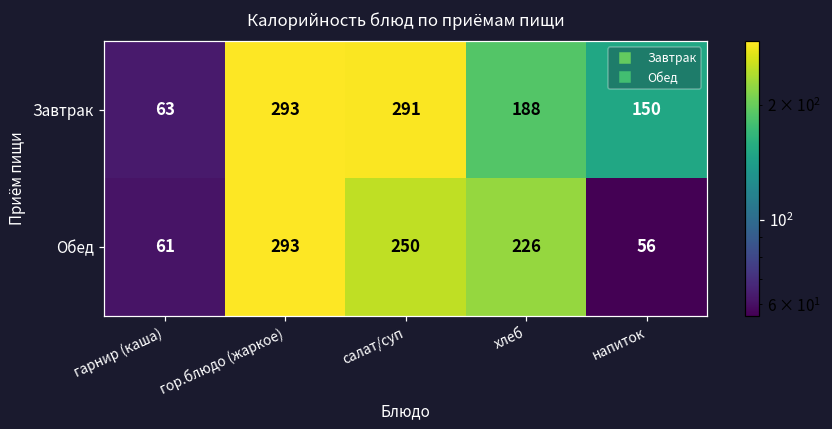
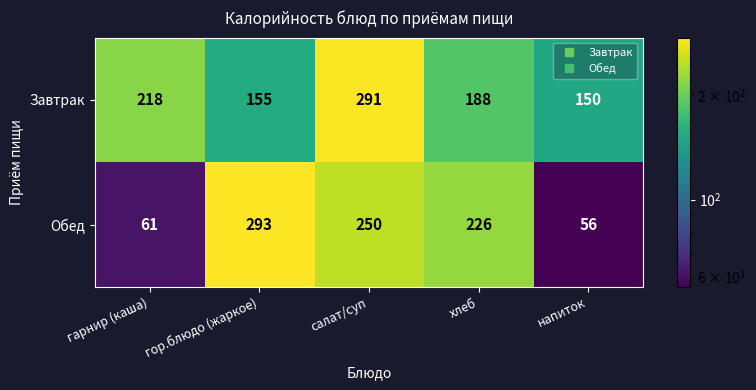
Завтрак, гарнир (каша): 63 -> 218
Завтрак, гор.блюдо (жаркое): 293 -> 155
